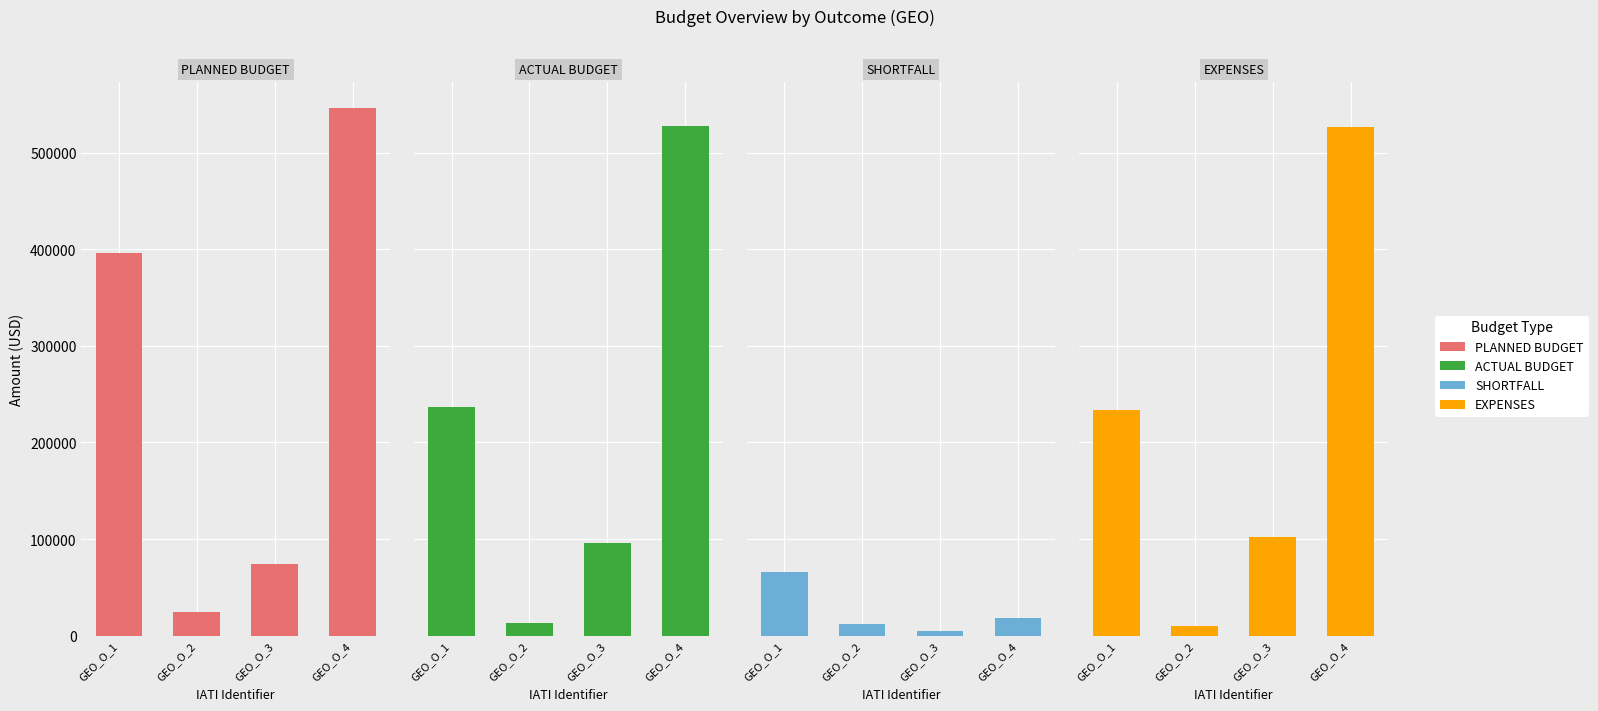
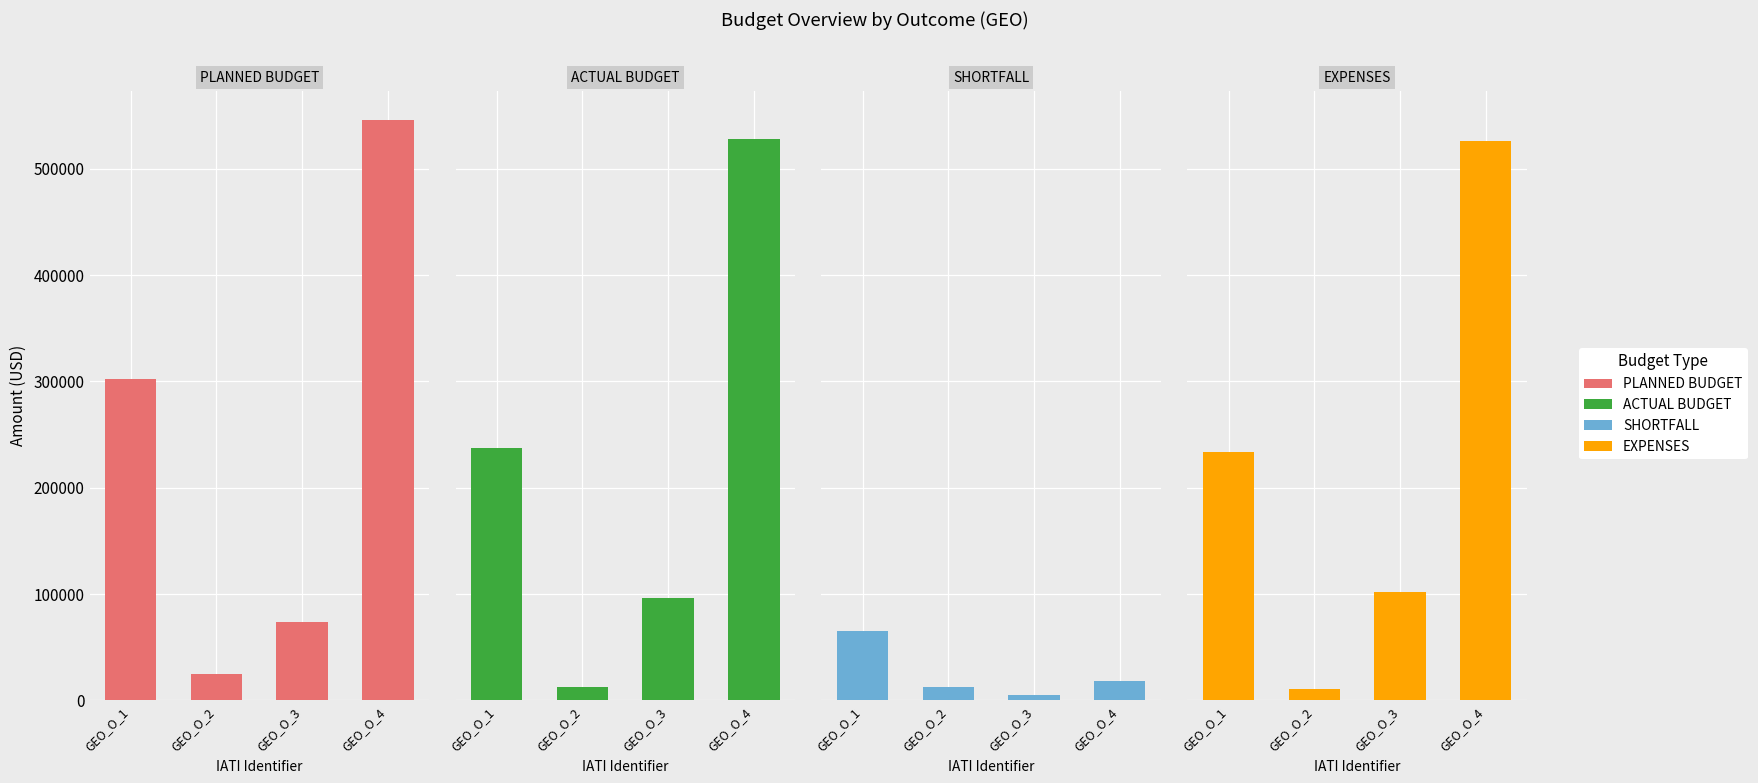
PLANNED BUDGET, GEO_O_1: 400000 -> 300000
